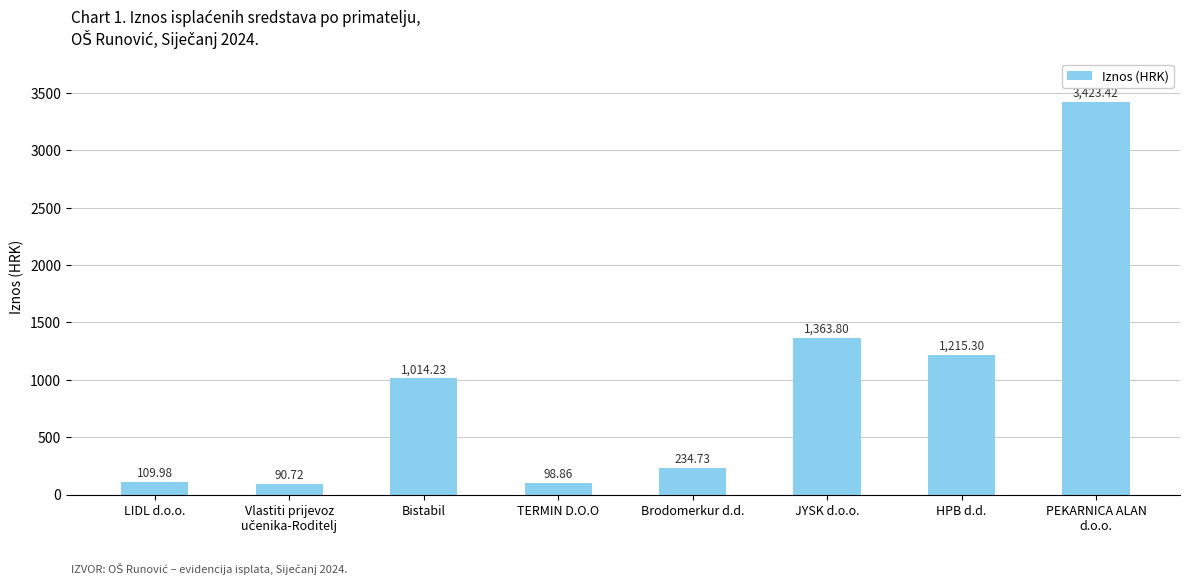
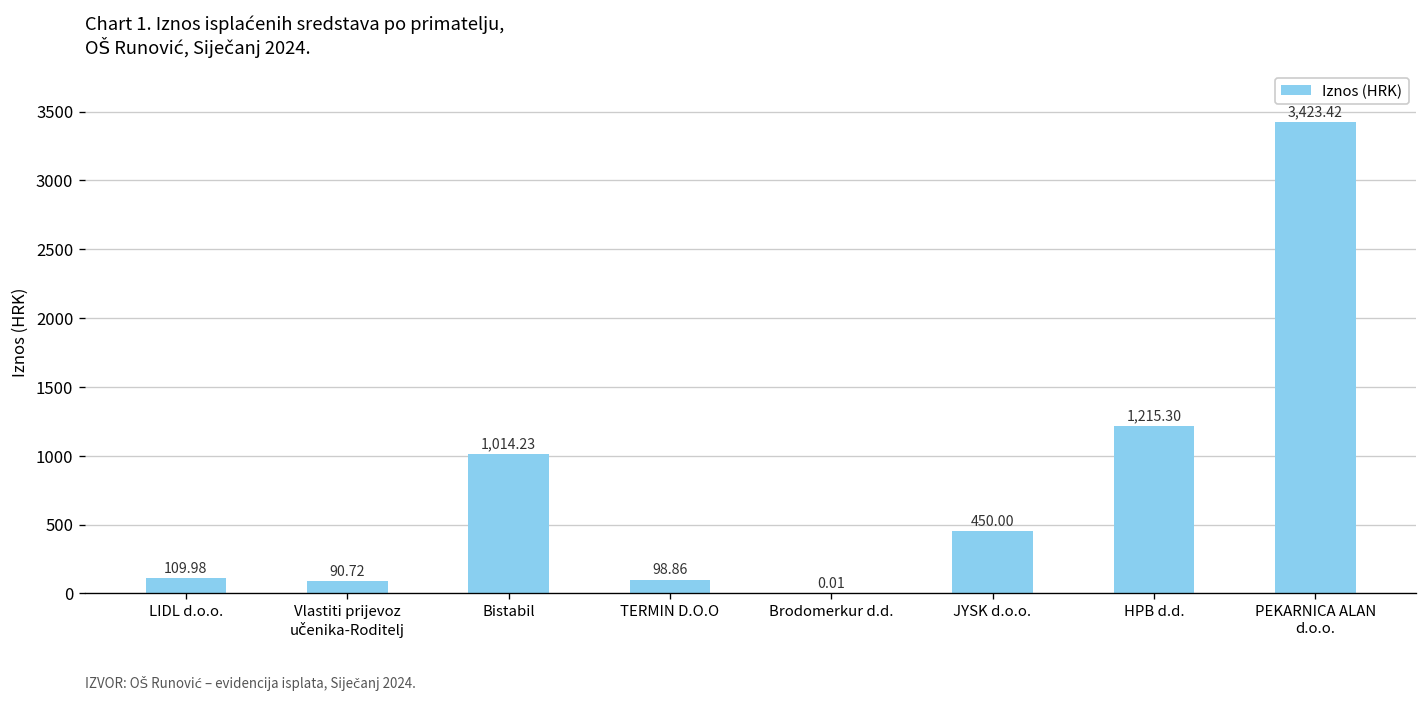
Brodomerkur d.d.: 234.73 -> 0.01
JYSK d.o.o.: 1,363.80 -> 450.00
